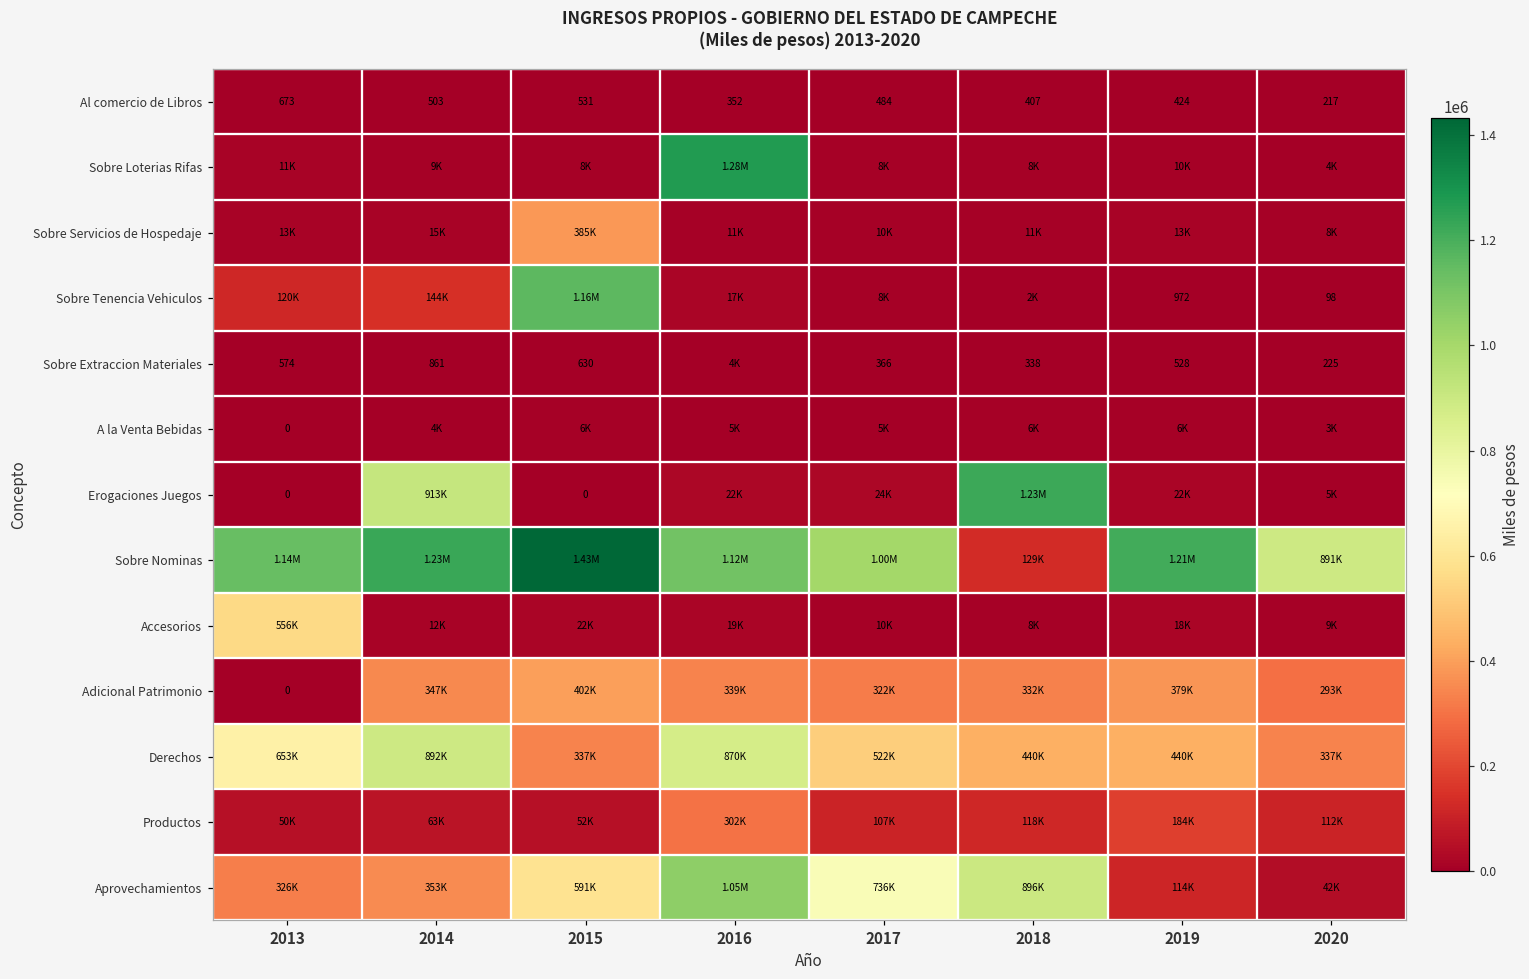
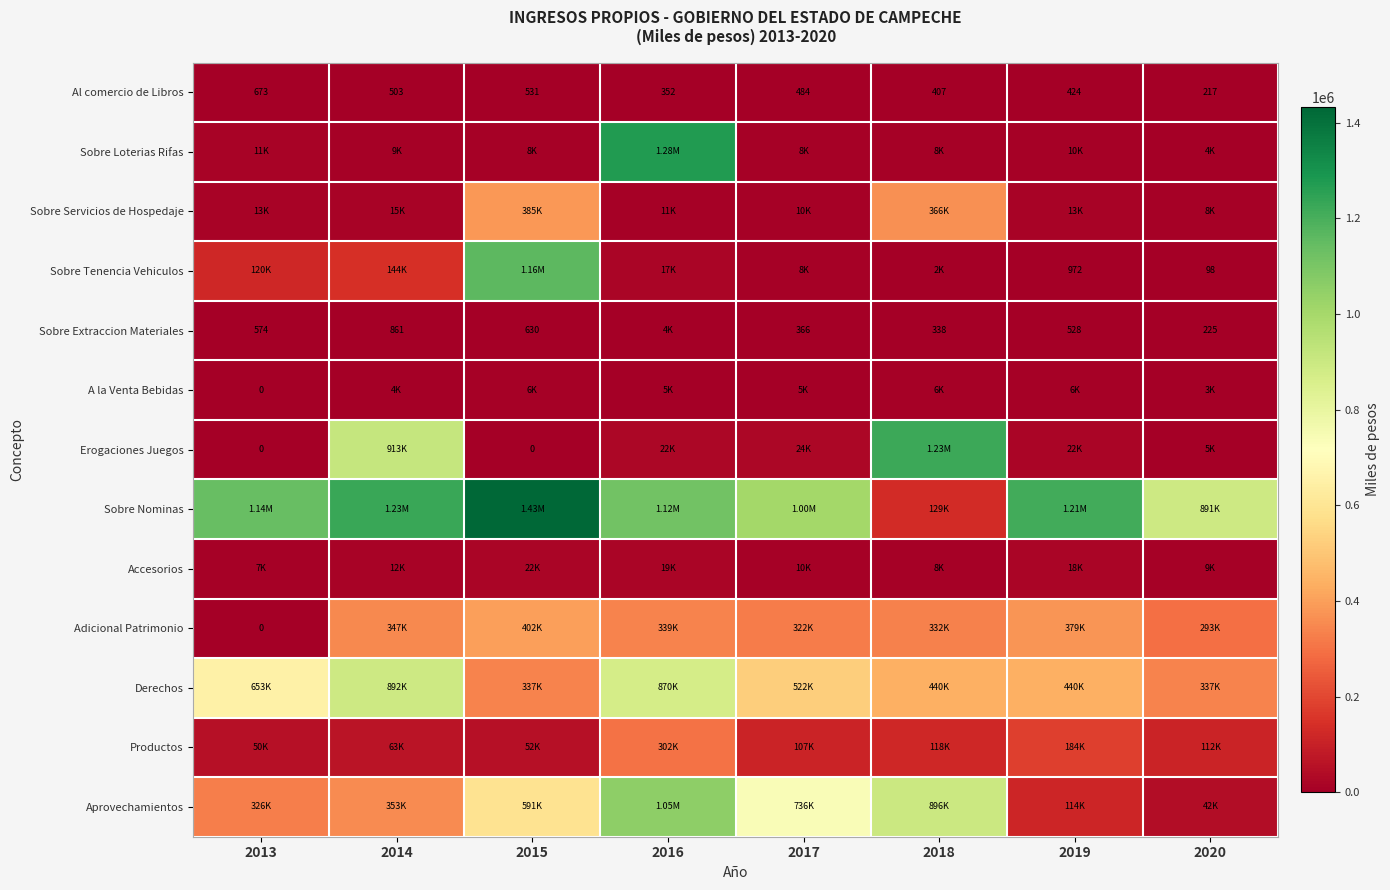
Sobre Servicios de Hospedaje, 2018: 11K -> 366K
Accesorios, 2013: 556K -> 7K
